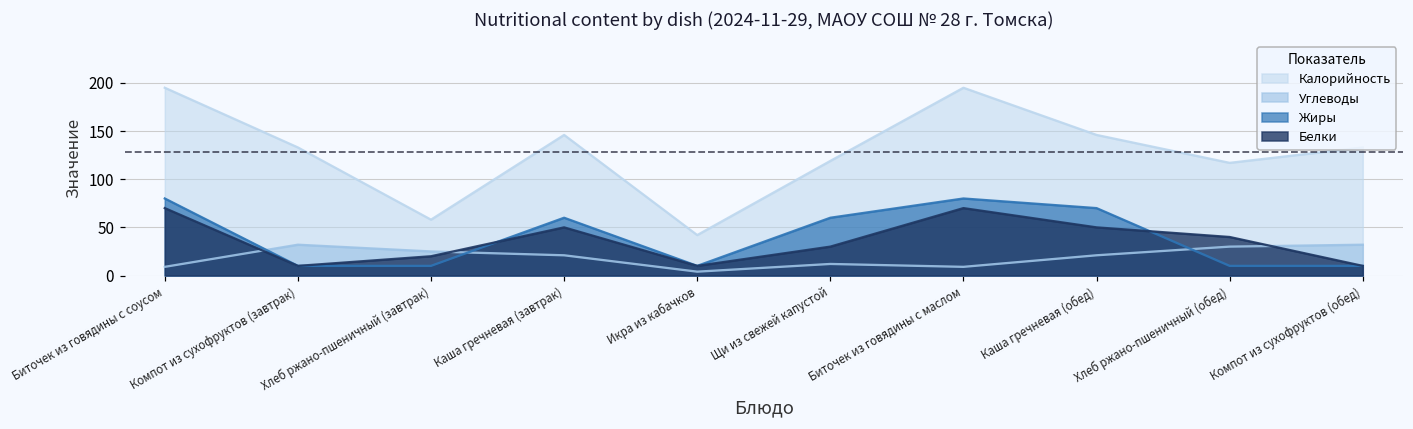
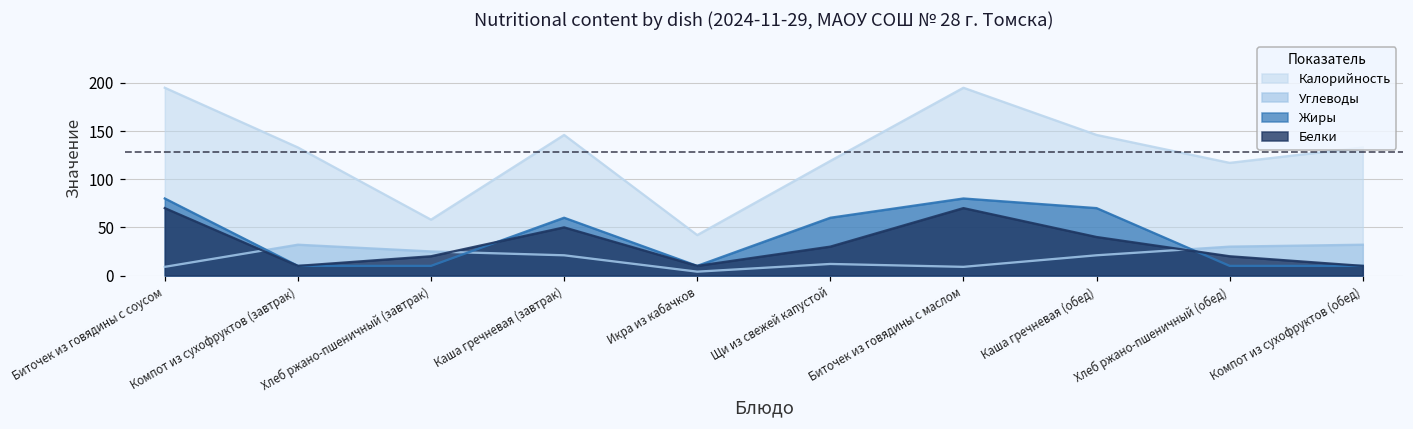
Белки, Каша гречневая (обед): 50 -> 40
Белки, Хлеб ржано-пшеничный (обед): 40 -> 20
